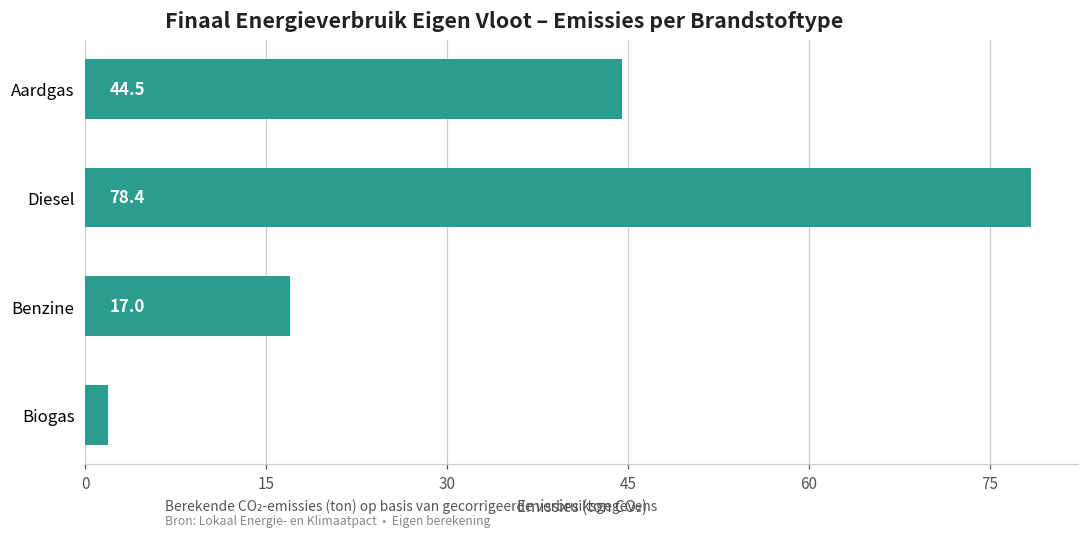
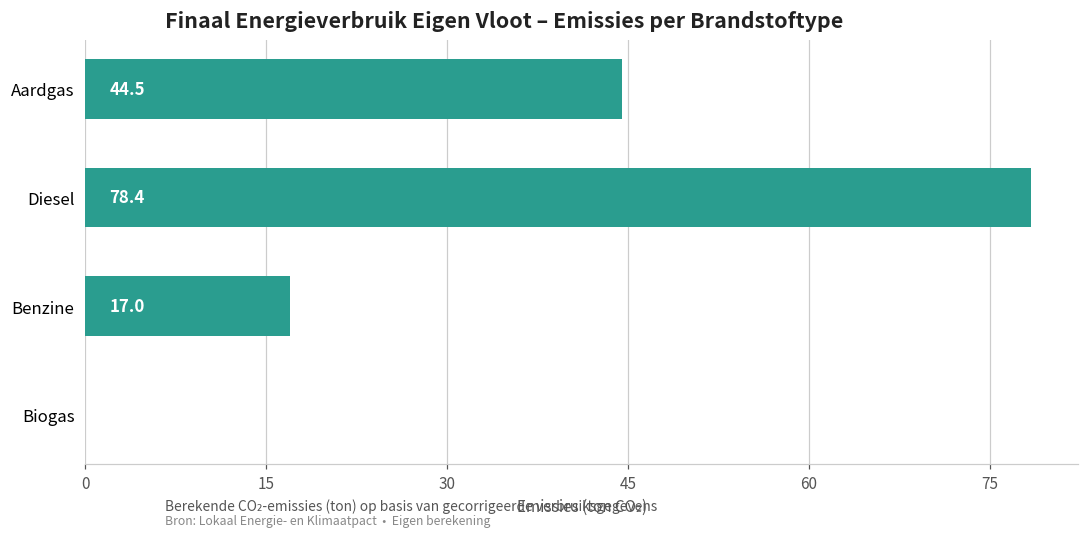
Biogas: 1.9 -> 0.0
